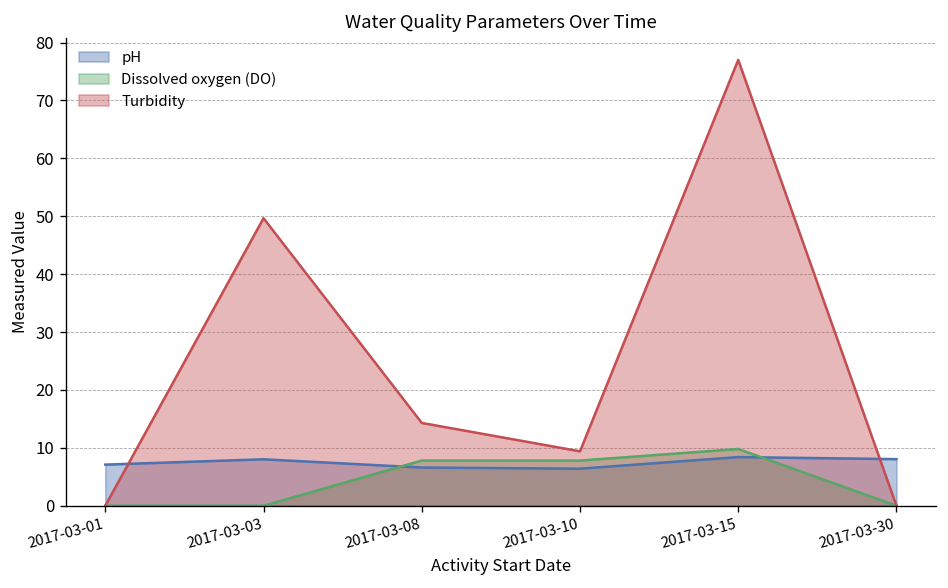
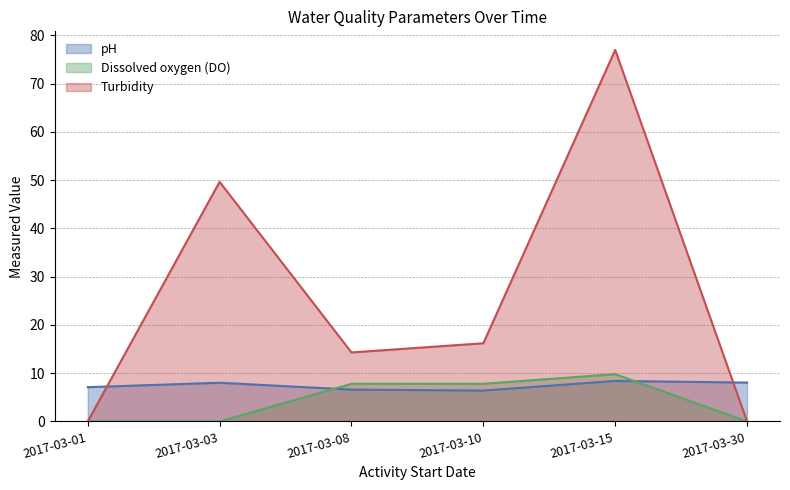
Turbidity, 2017-03-10: 9 -> 16
